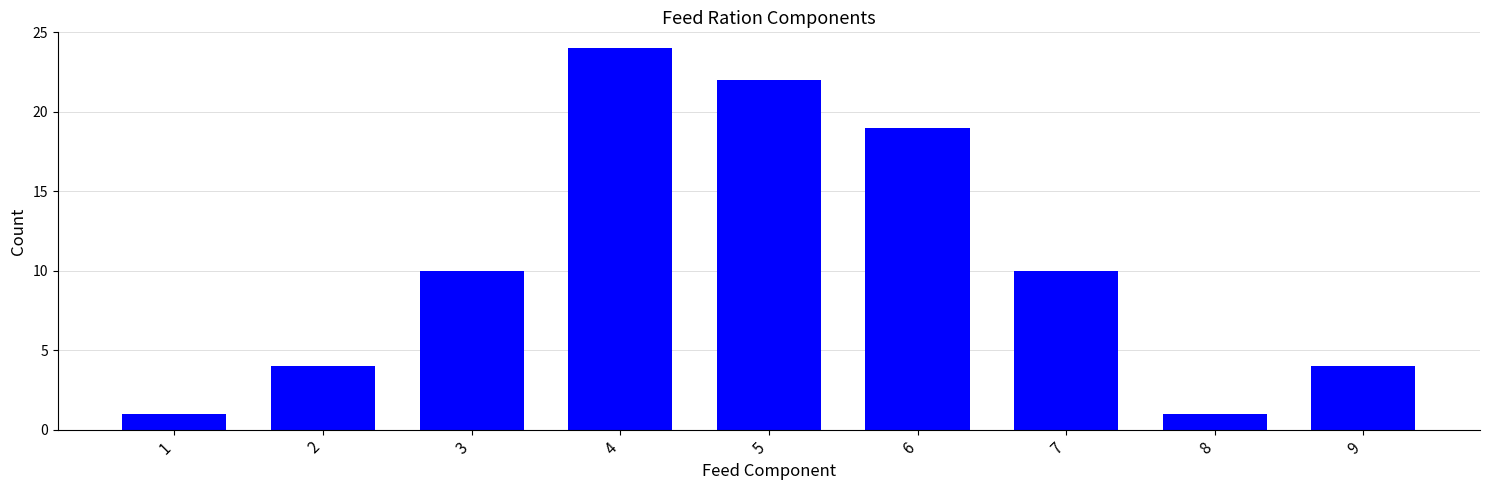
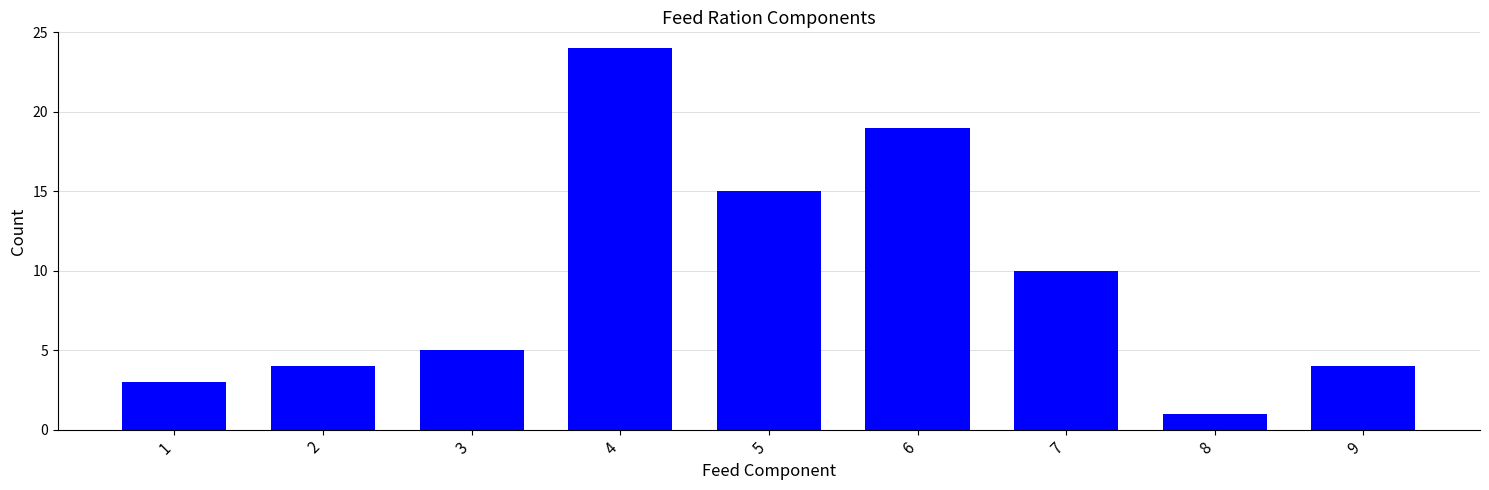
1: 1 -> 3
3: 10 -> 5
5: 22 -> 15
